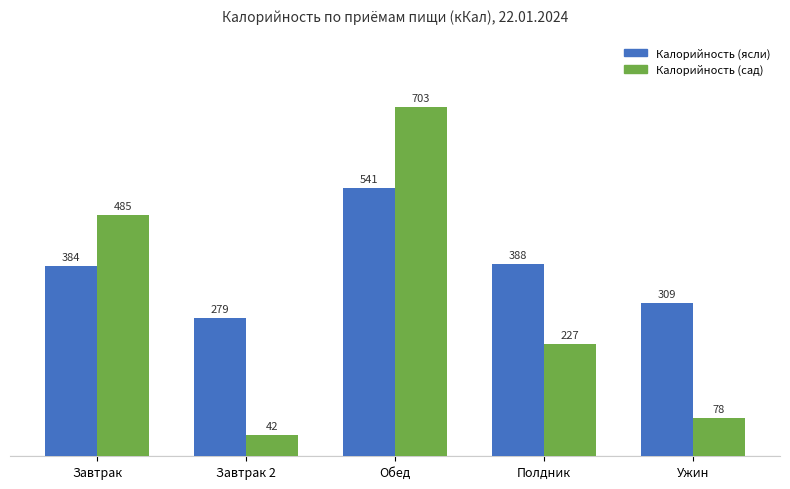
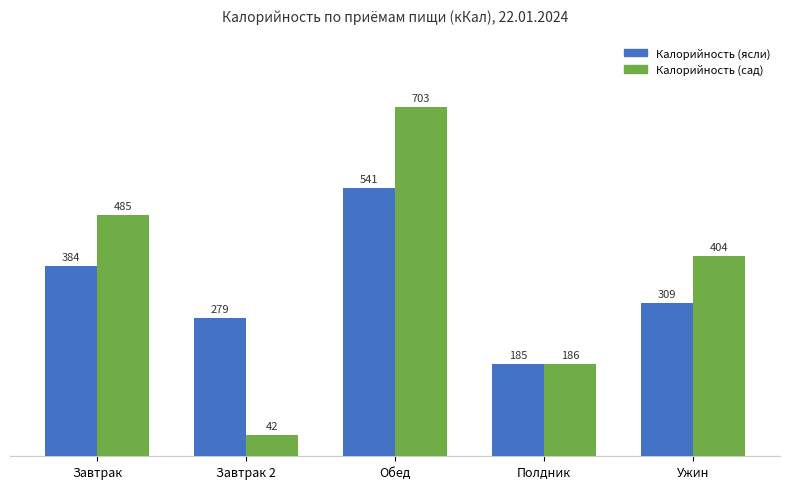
Калорийность (ясли), Полдник: 388 -> 185
Калорийность (сад), Полдник: 227 -> 186
Калорийность (сад), Ужин: 78 -> 404
